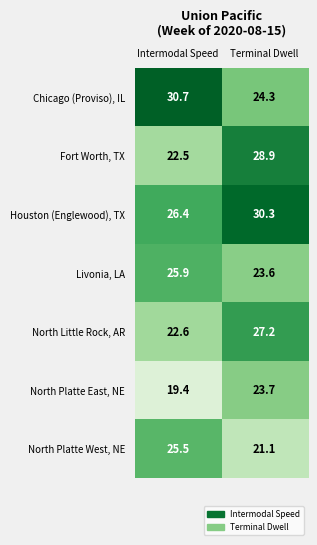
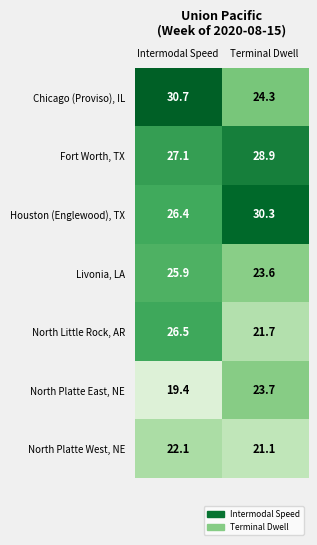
Fort Worth, TX, Intermodal Speed: 22.5 -> 27.1
North Little Rock, AR, Intermodal Speed: 22.6 -> 26.5
North Little Rock, AR, Terminal Dwell: 27.2 -> 21.7
North Platte West, NE, Intermodal Speed: 25.5 -> 22.1
